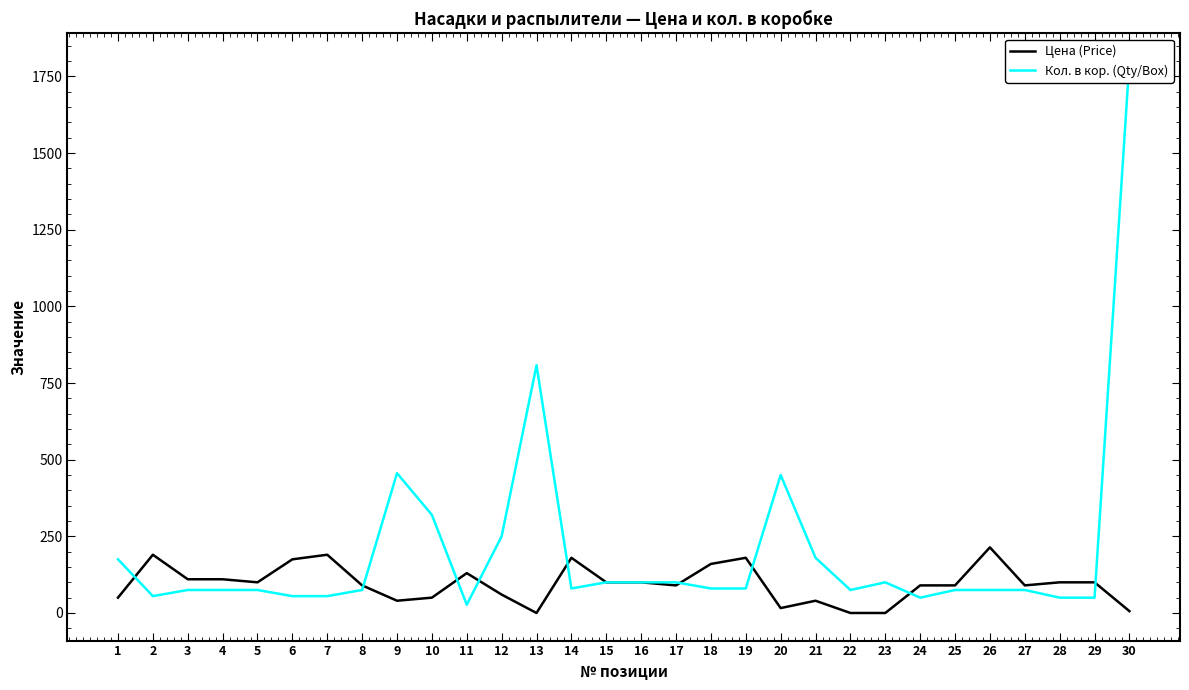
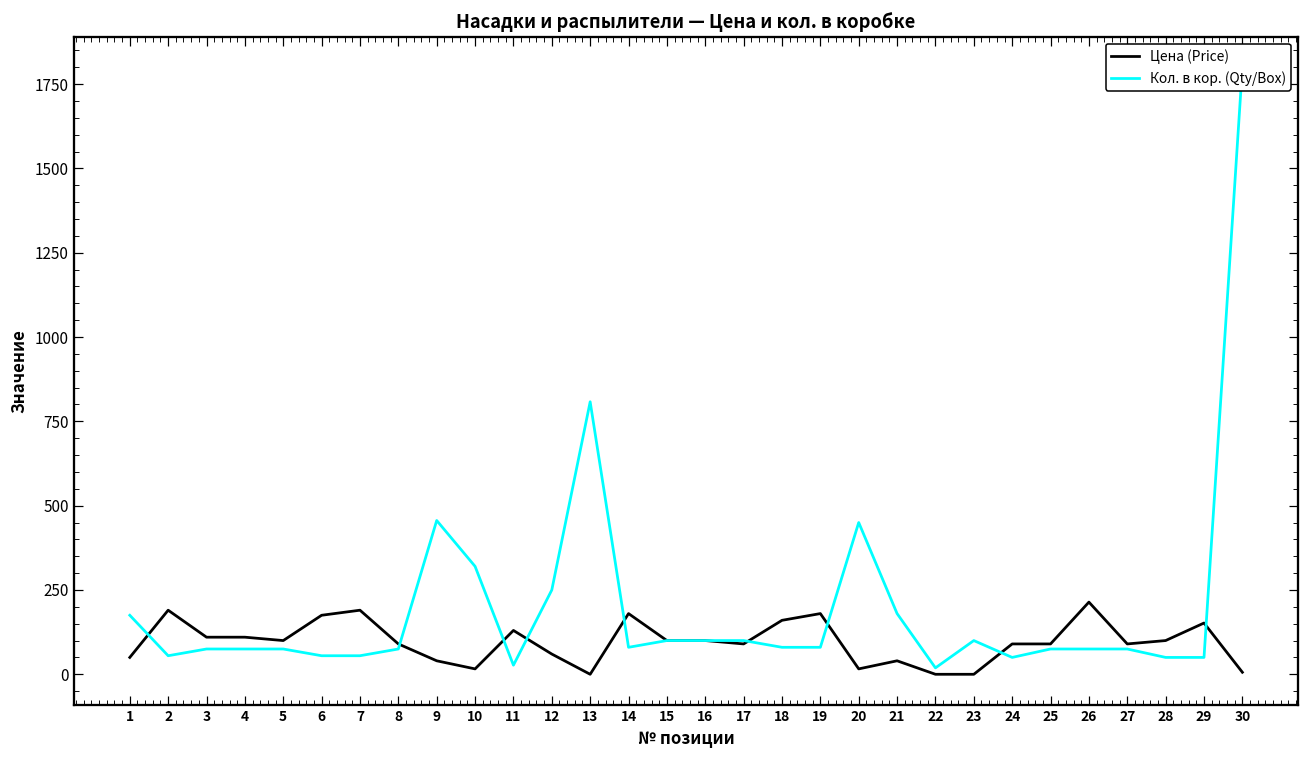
Цена (Price), 10: 50 -> 20
Кол. в кор. (Qty/Box), 22: 80 -> 20
Цена (Price), 29: 100 -> 150
